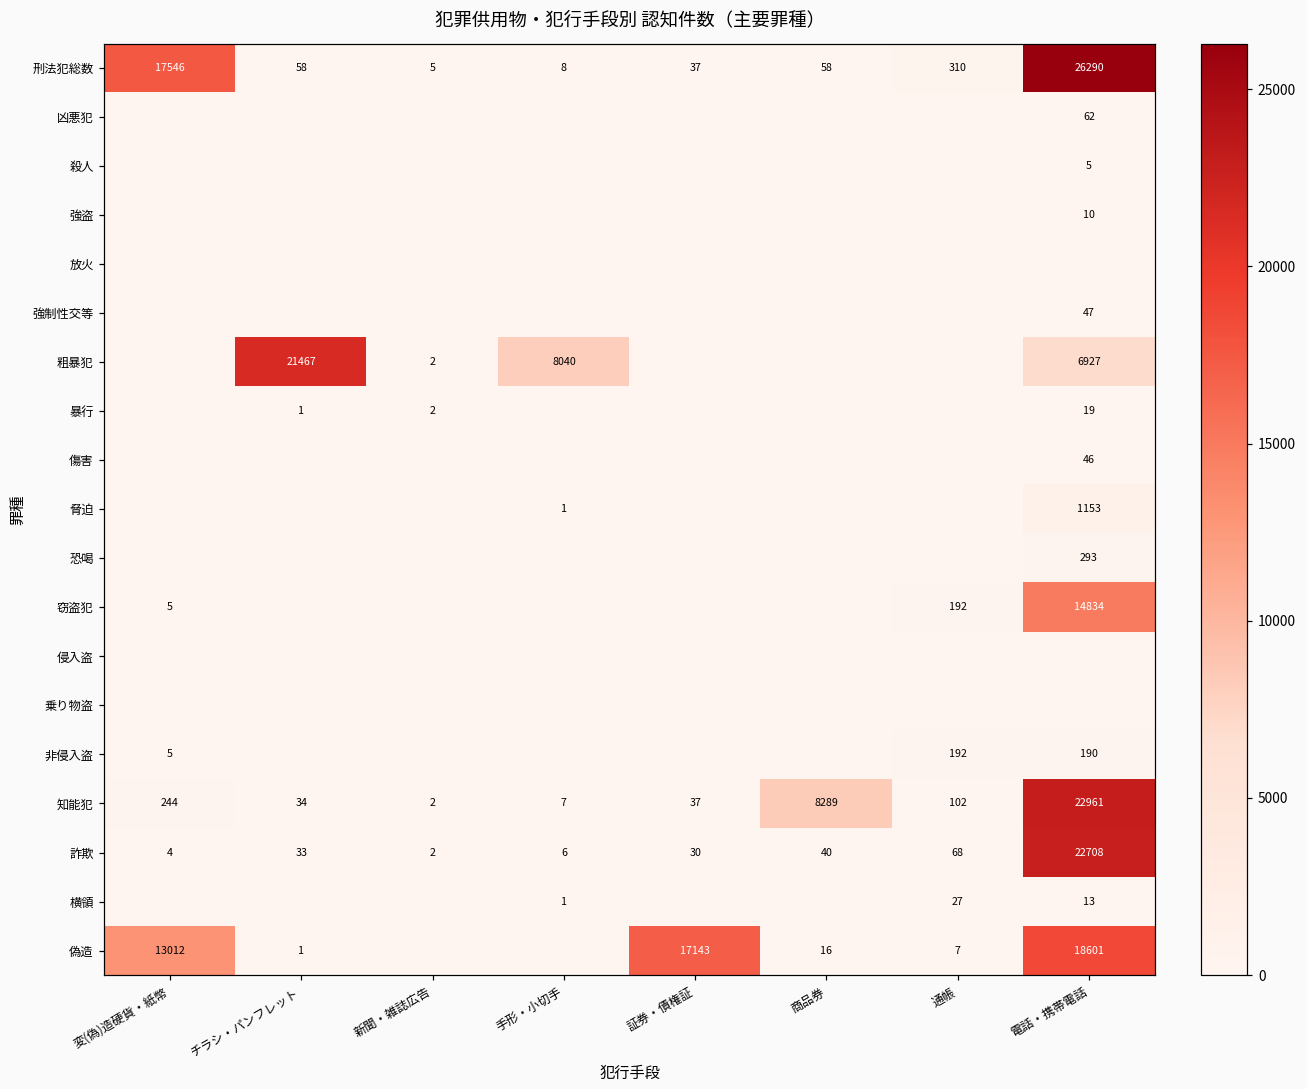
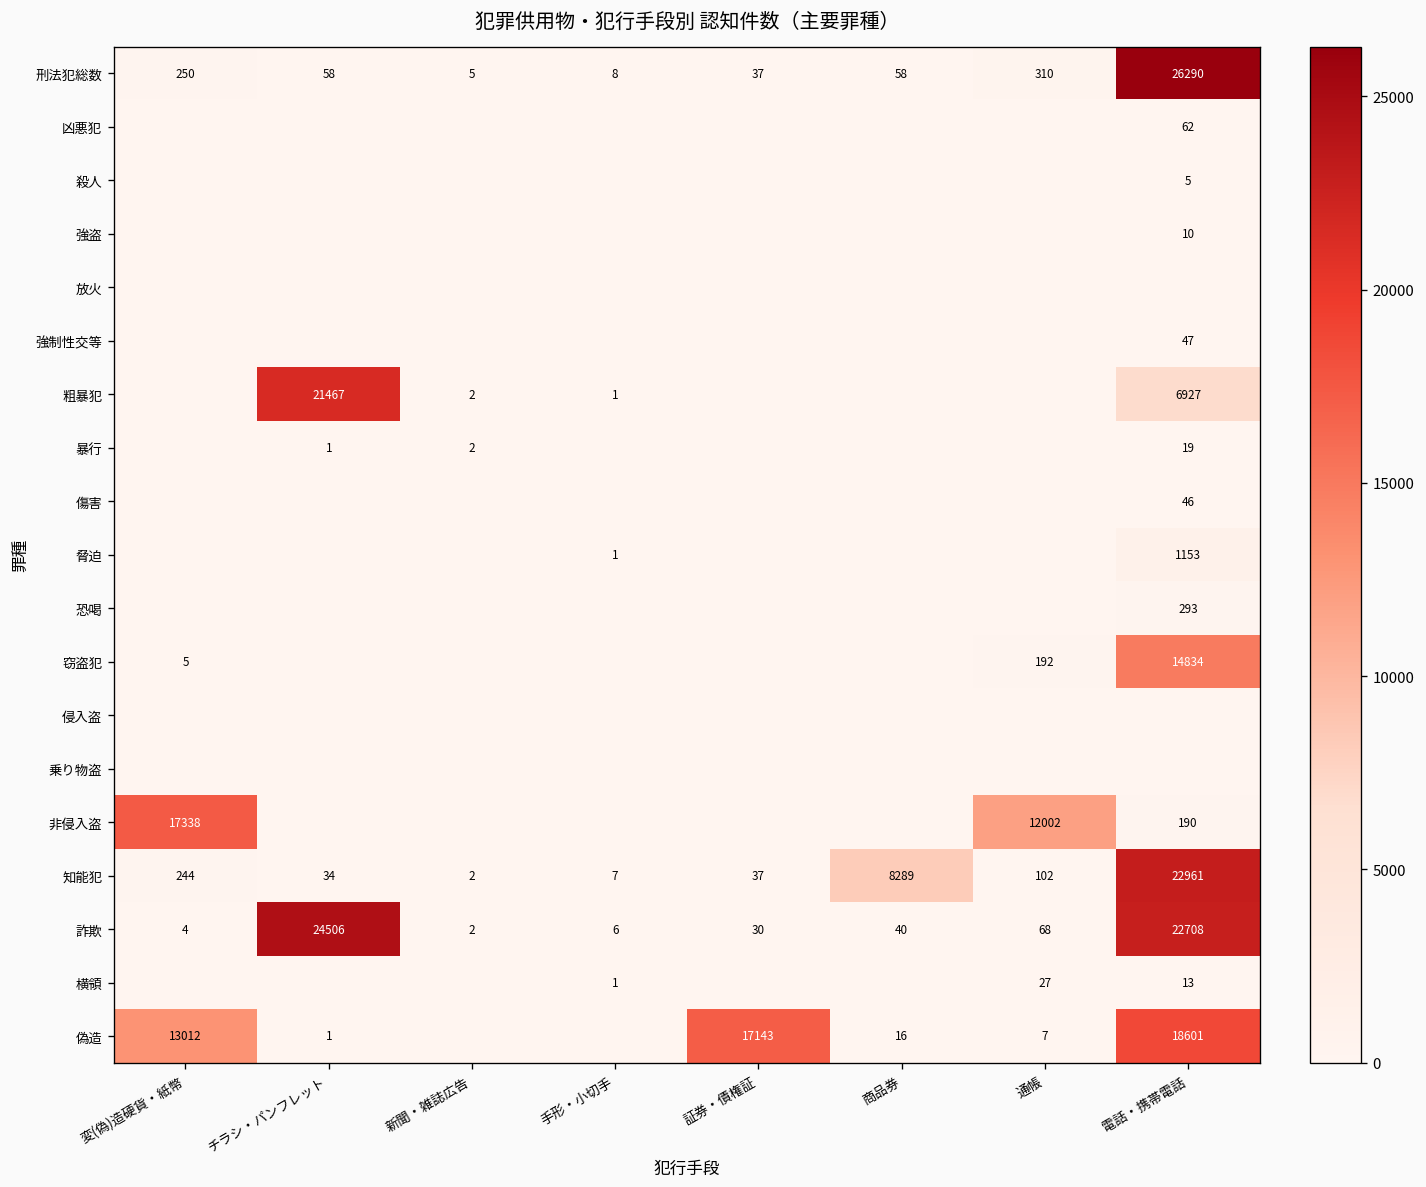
刑法犯総数, 変(偽)造硬貨・紙幣: 17546 -> 250
粗暴犯, 手形・小切手: 8040 -> 1
非侵入盗, 変(偽)造硬貨・紙幣: 5 -> 17338
非侵入盗, 通帳: 192 -> 12002
詐欺, チラシ・パンフレット: 33 -> 24506
